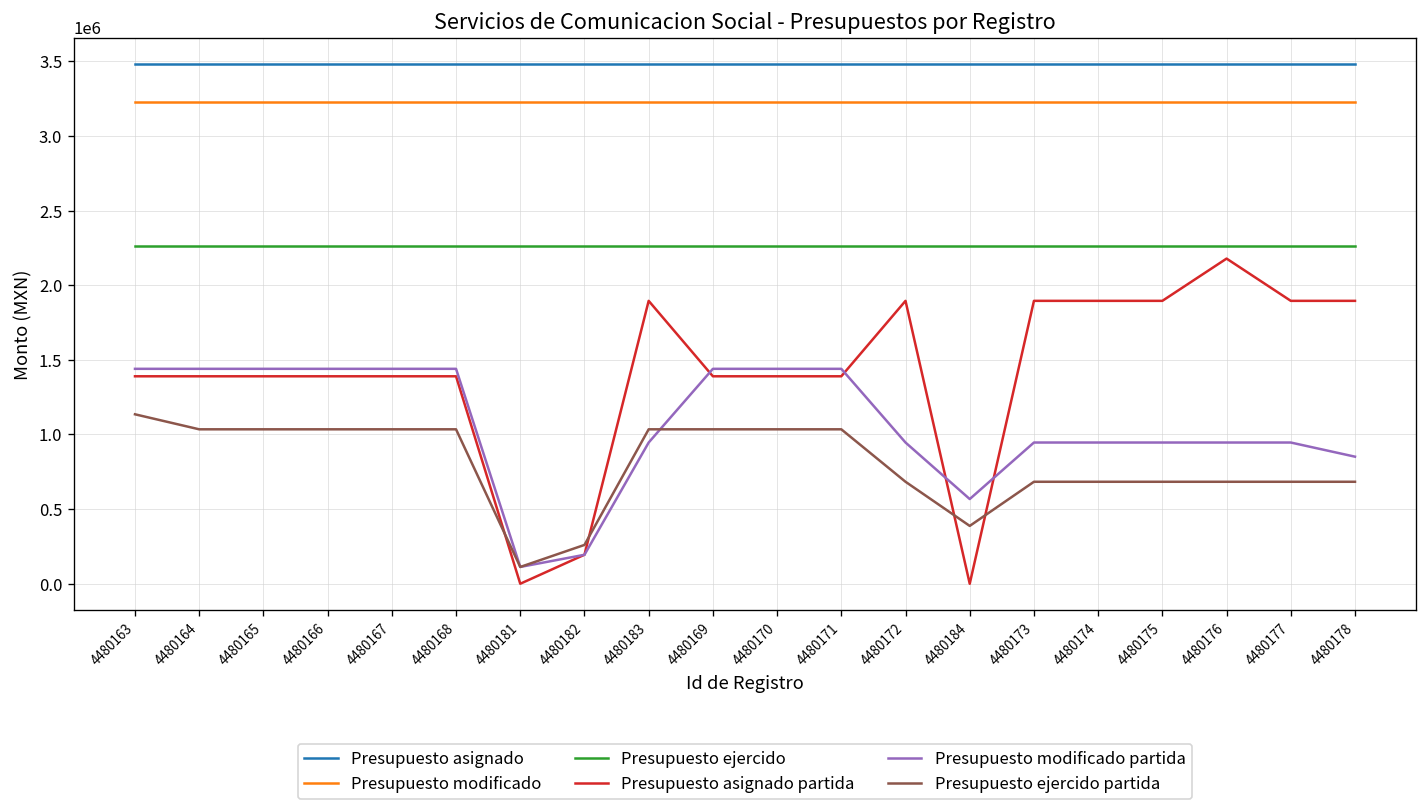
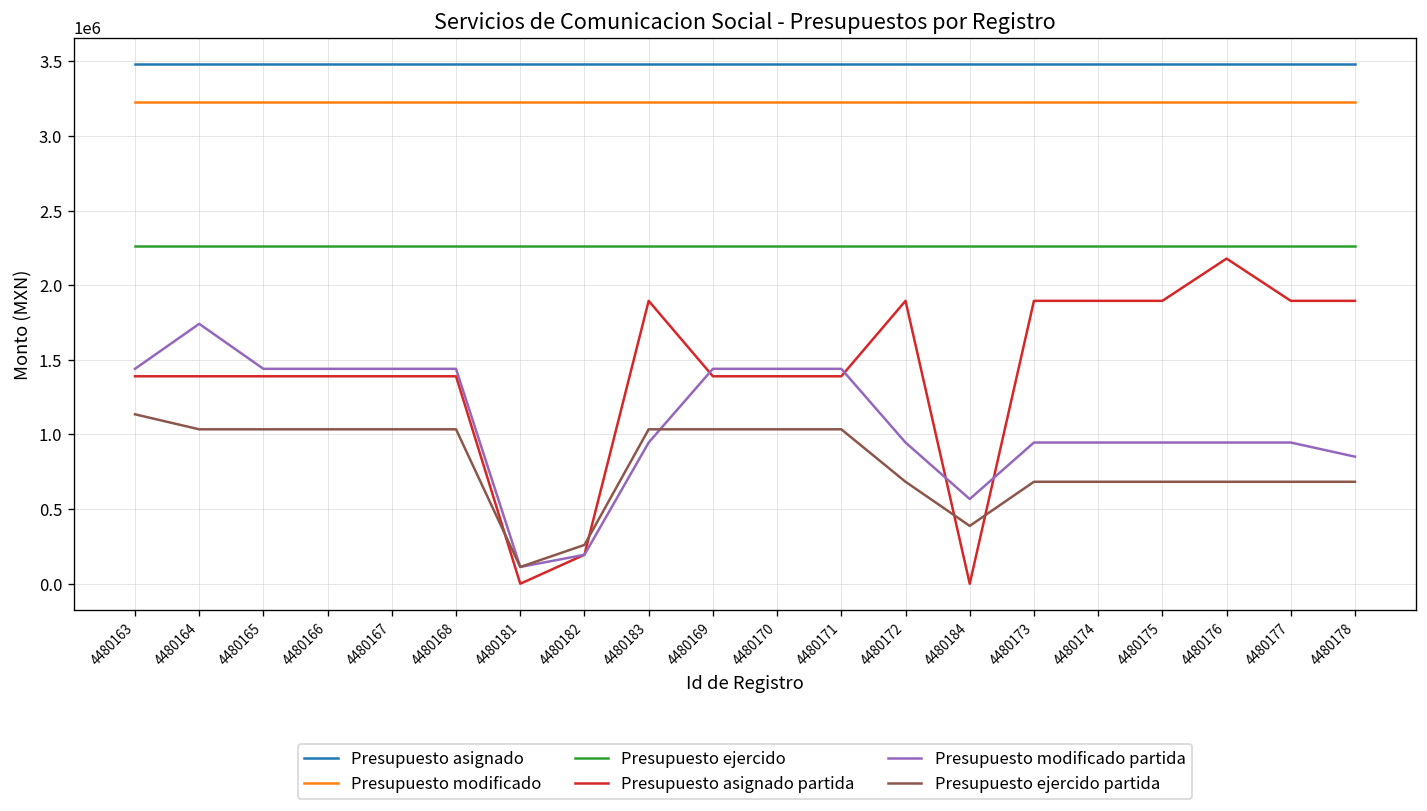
Presupuesto modificado partida, 4480164: 1440000 -> 1740000
